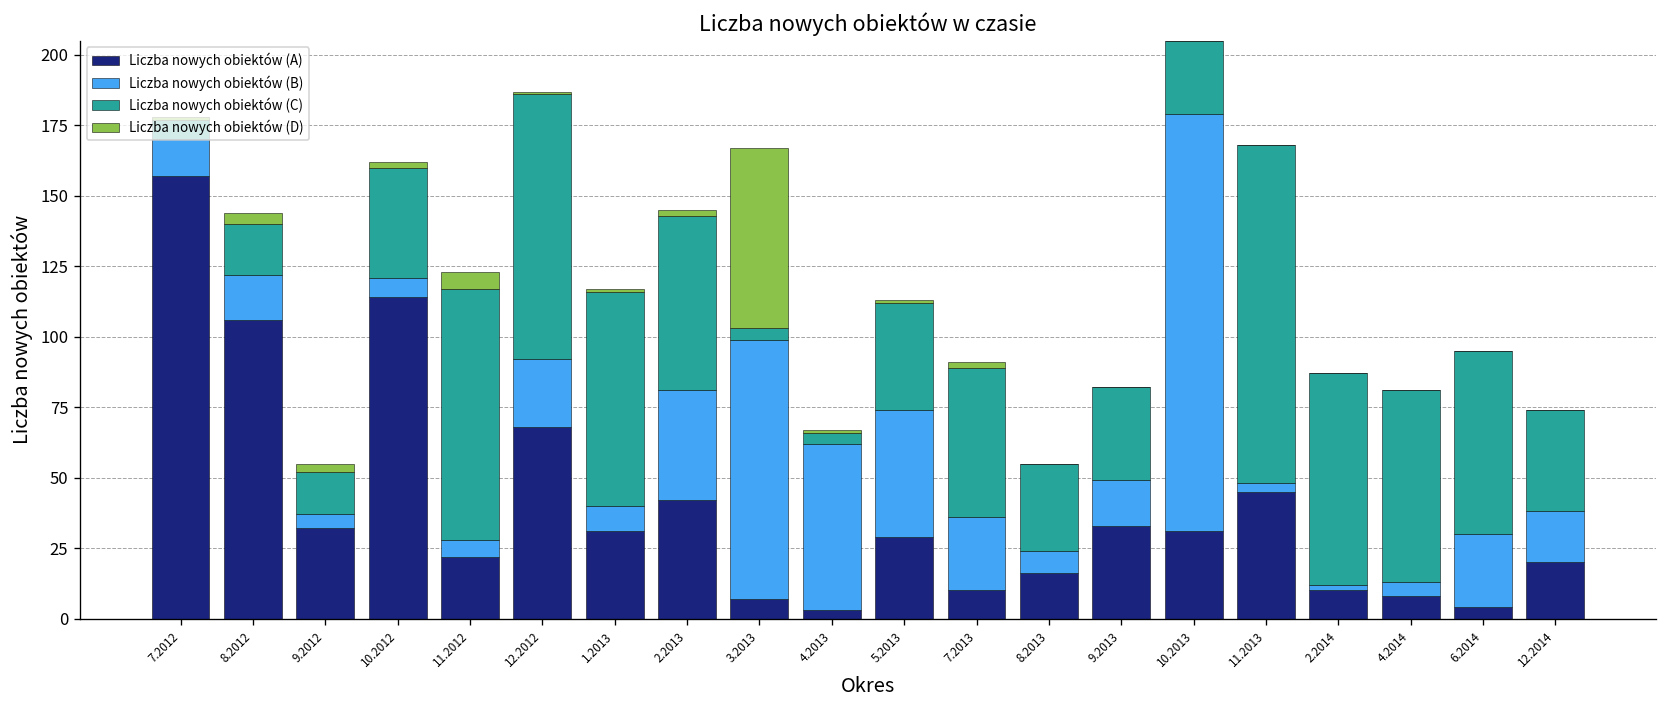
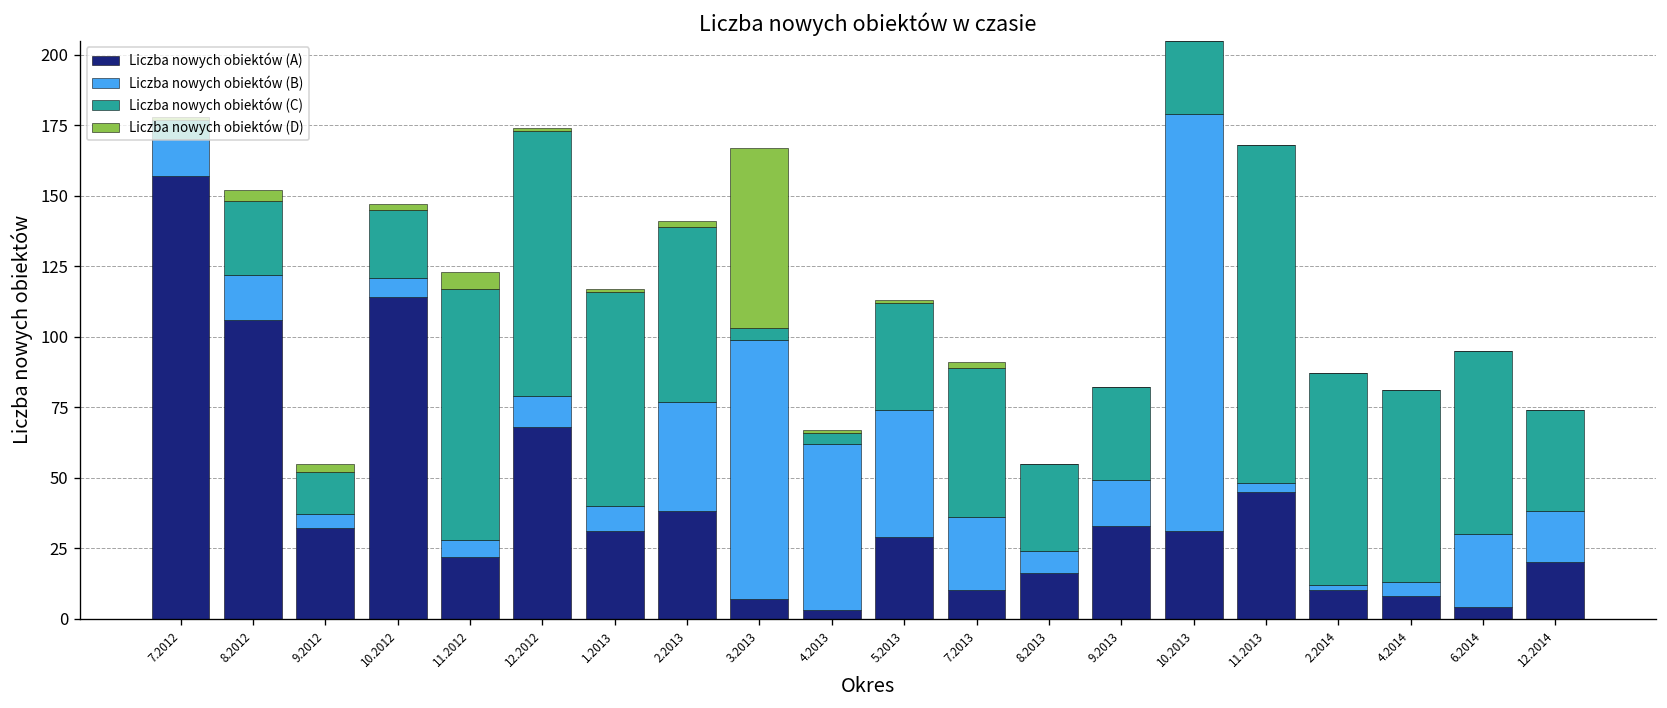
Liczba nowych obiektów (C), 8.2012: 18 -> 26
Liczba nowych obiektów (C), 10.2012: 39 -> 24
Liczba nowych obiektów (B), 12.2012: 24 -> 11
Liczba nowych obiektów (A), 2.2013: 42 -> 38
